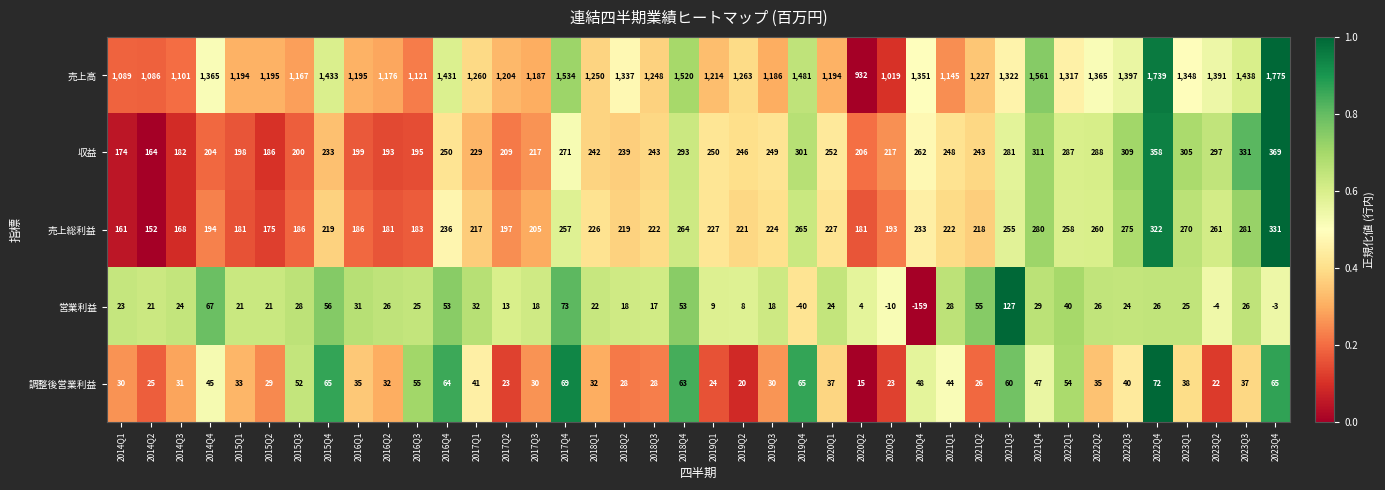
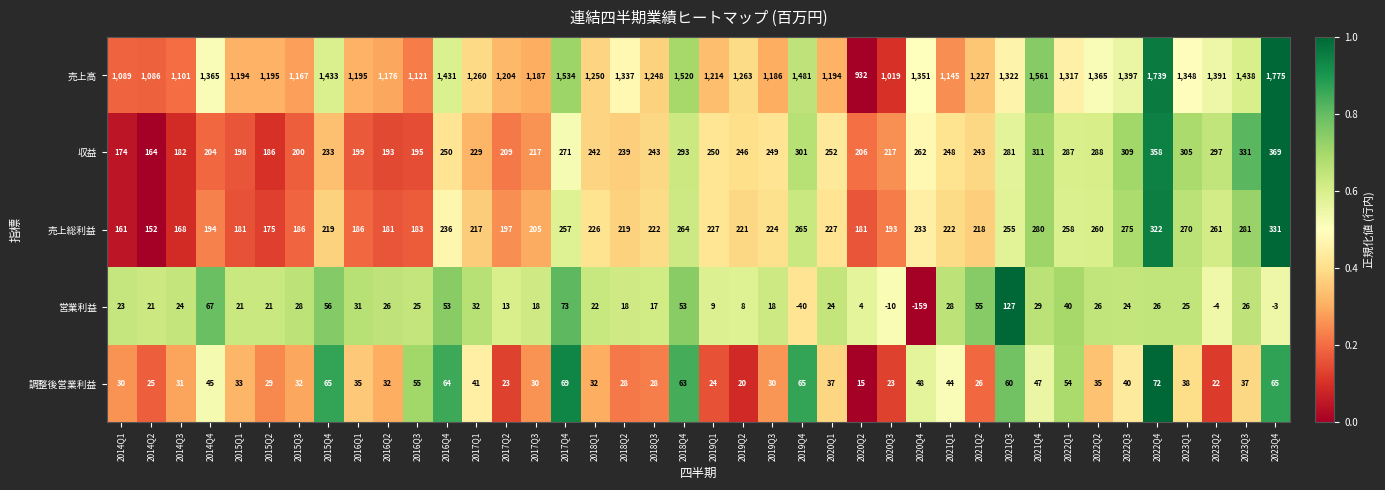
調整後営業利益, 2015Q3: 52 -> 32
